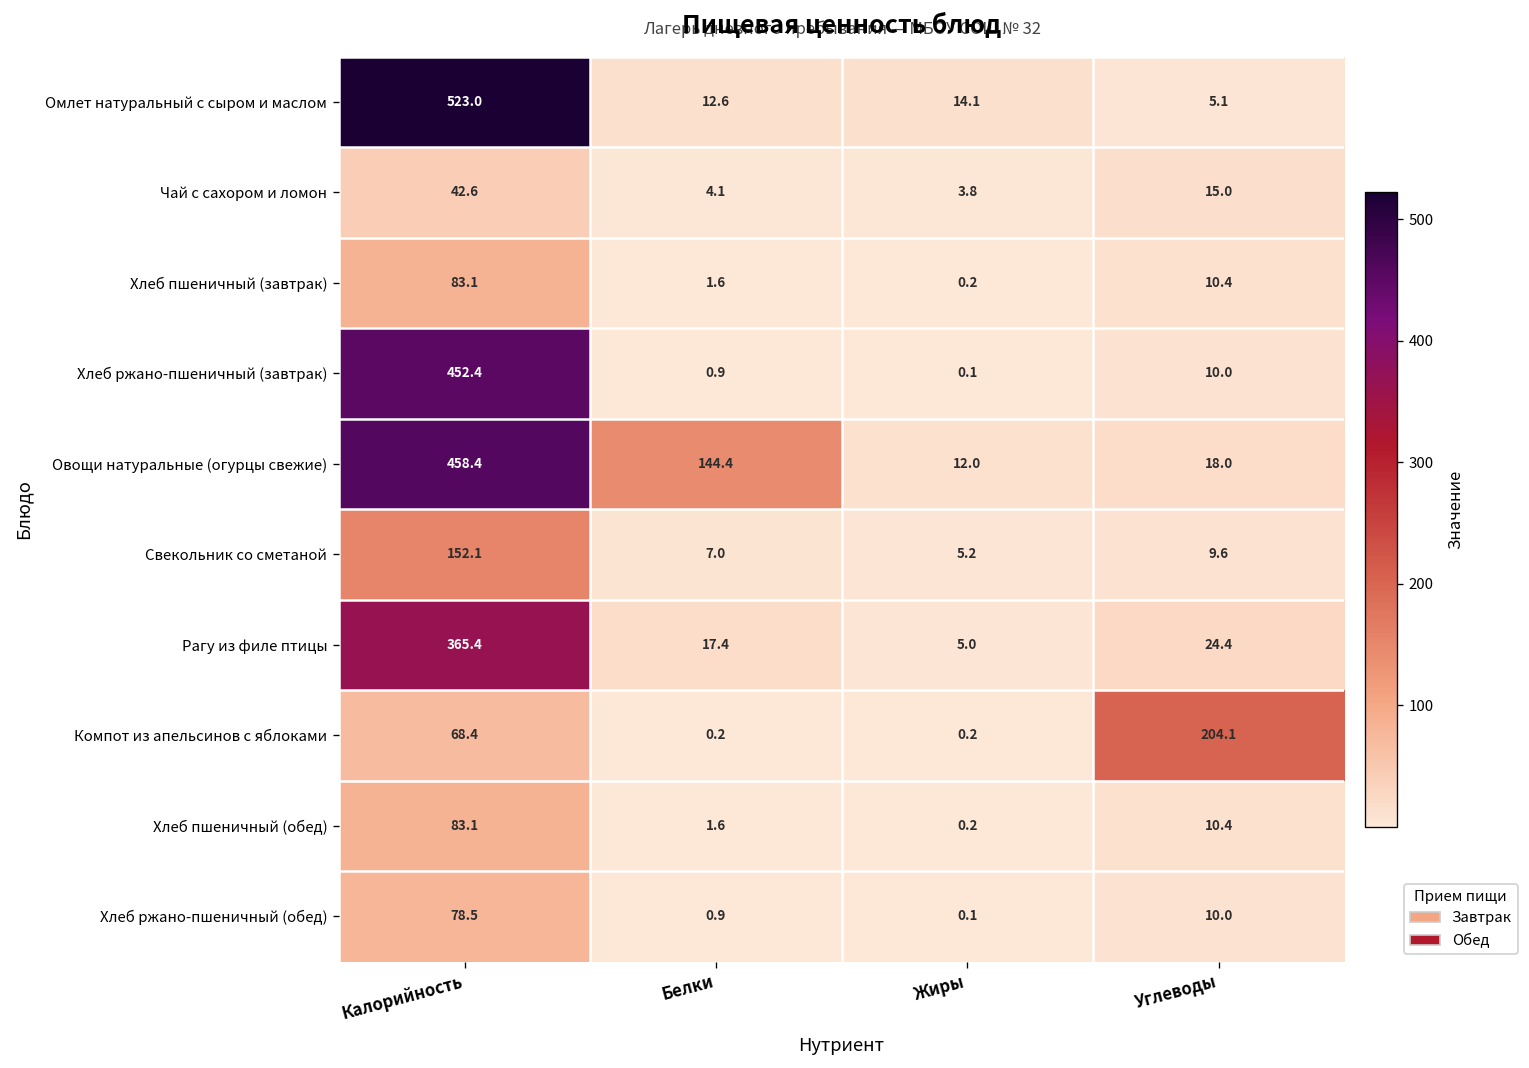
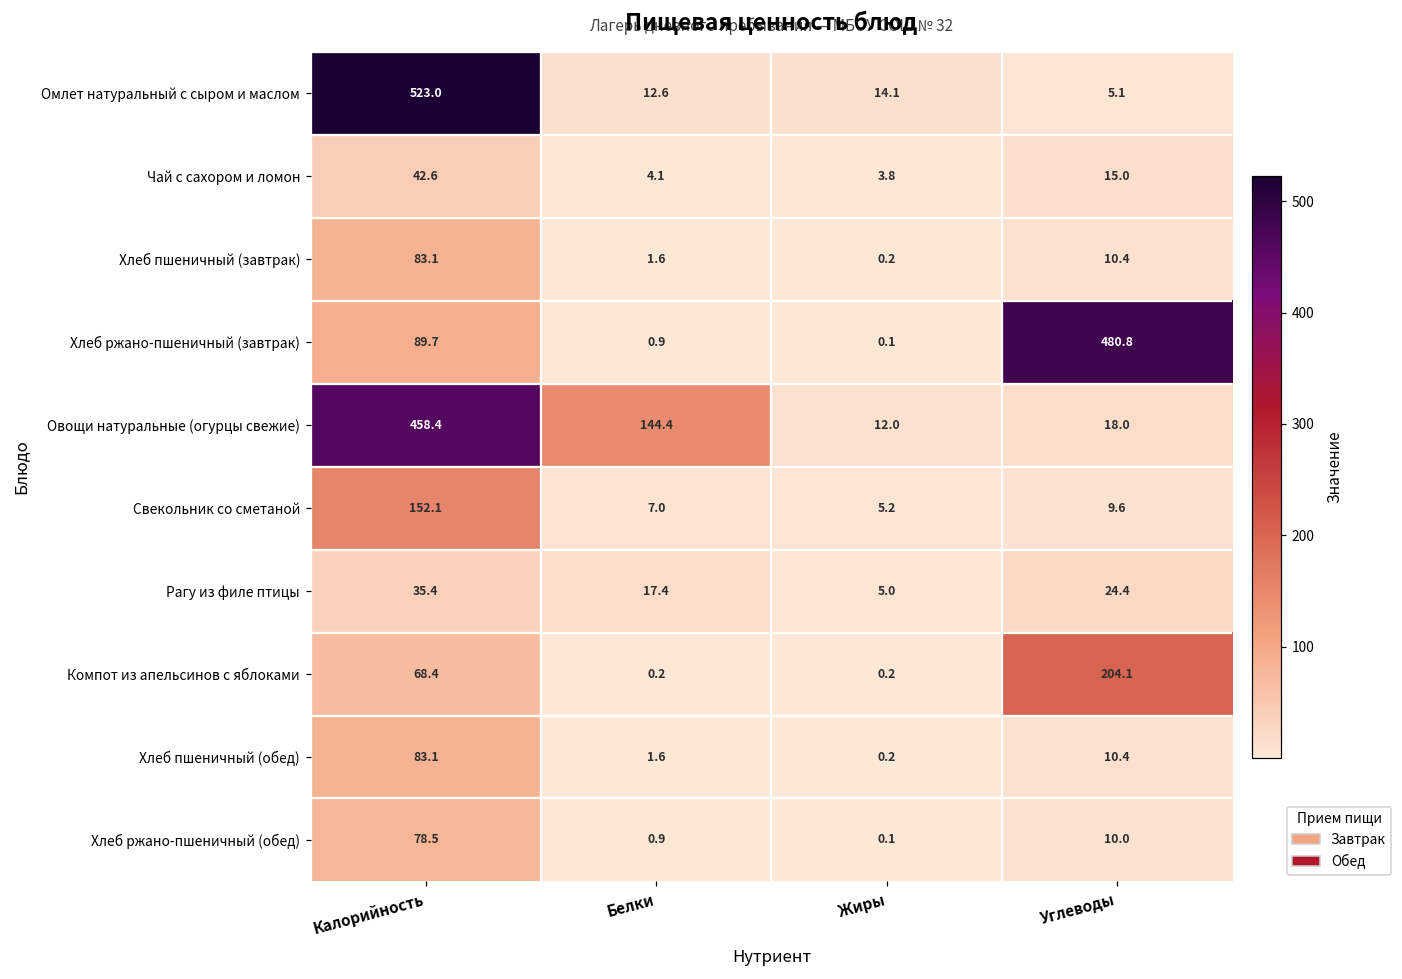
Хлеб ржано-пшеничный (завтрак), Калорийность: 452.4 -> 89.7
Хлеб ржано-пшеничный (завтрак), Углеводы: 10.0 -> 480.8
Рагу из филе птицы, Калорийность: 365.4 -> 35.4
